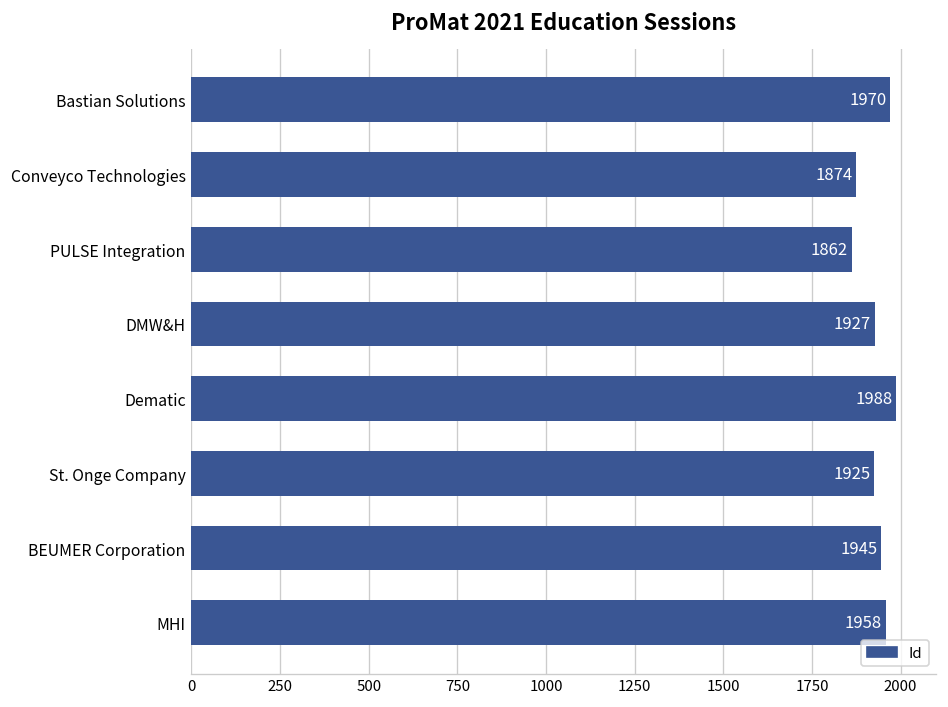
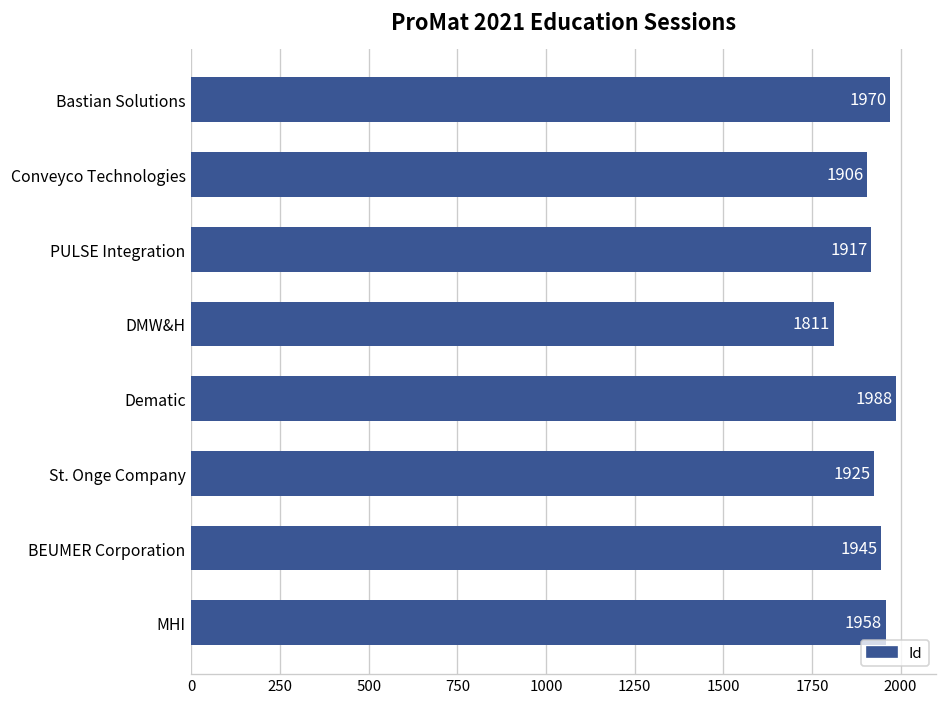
Conveyco Technologies: 1874 -> 1906
PULSE Integration: 1862 -> 1917
DMW&H: 1927 -> 1811
